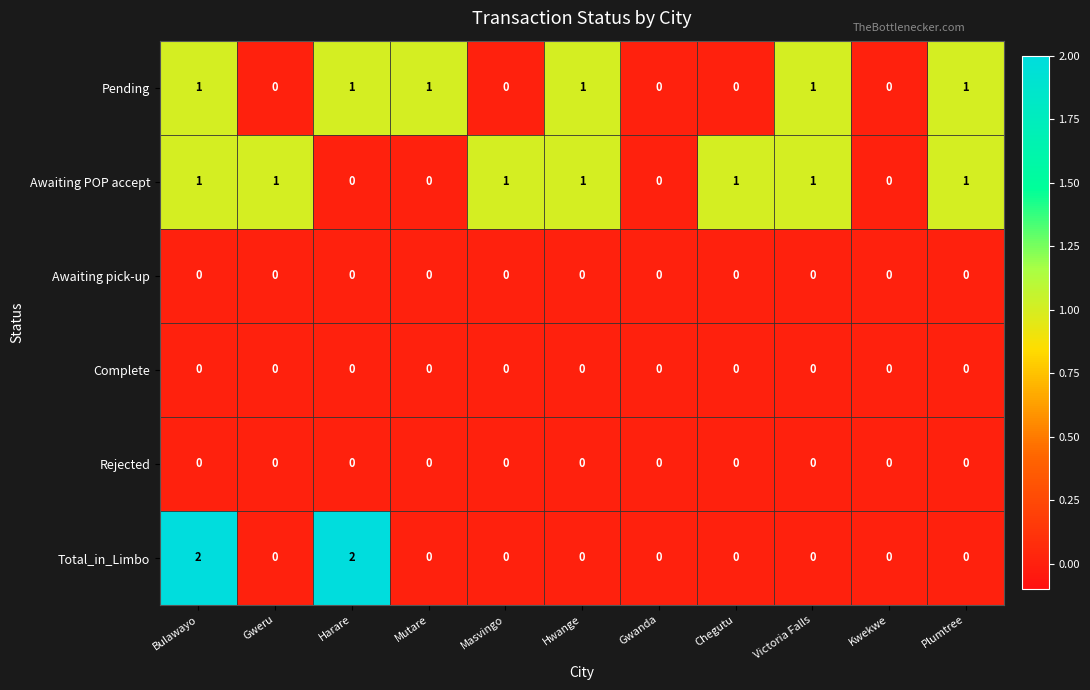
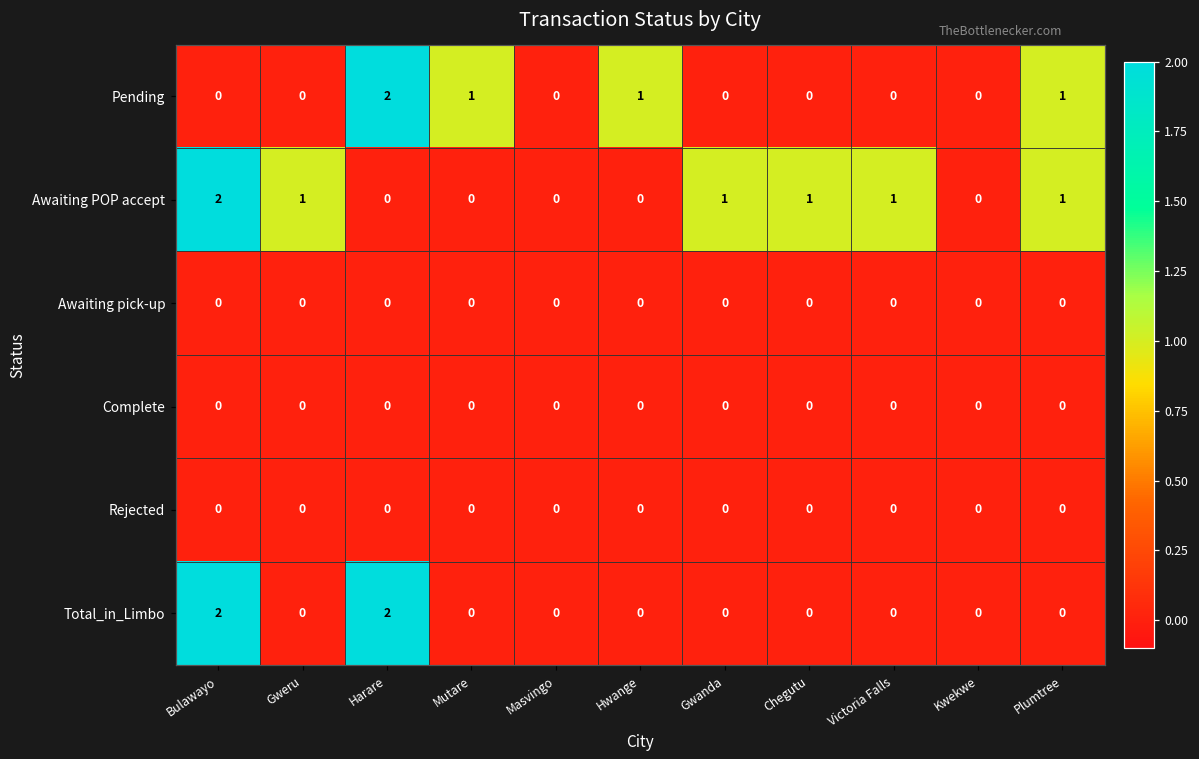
Pending, Bulawayo: 1 -> 0
Pending, Harare: 1 -> 2
Pending, Victoria Falls: 1 -> 0
Awaiting POP accept, Bulawayo: 1 -> 2
Awaiting POP accept, Masvingo: 1 -> 0
Awaiting POP accept, Hwange: 1 -> 0
Awaiting POP accept, Gwanda: 0 -> 1
